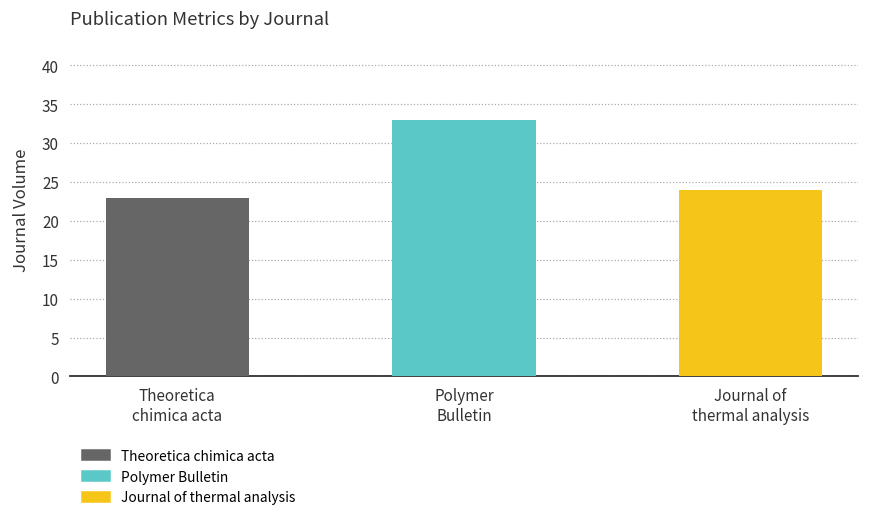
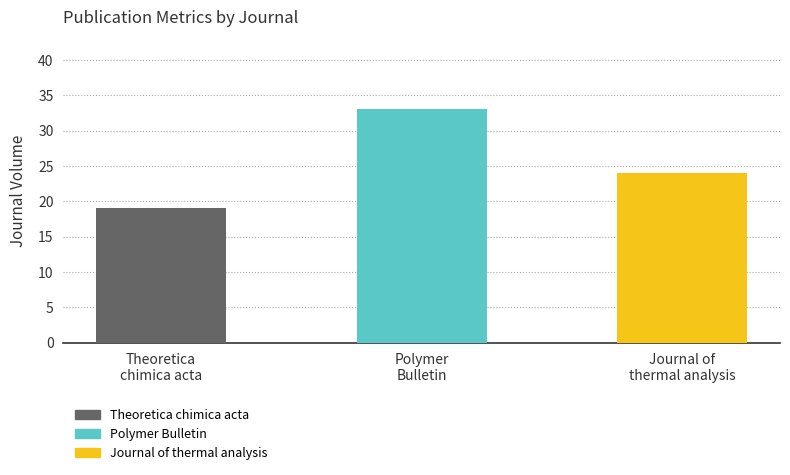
Theoretica chimica acta: 23 -> 19
